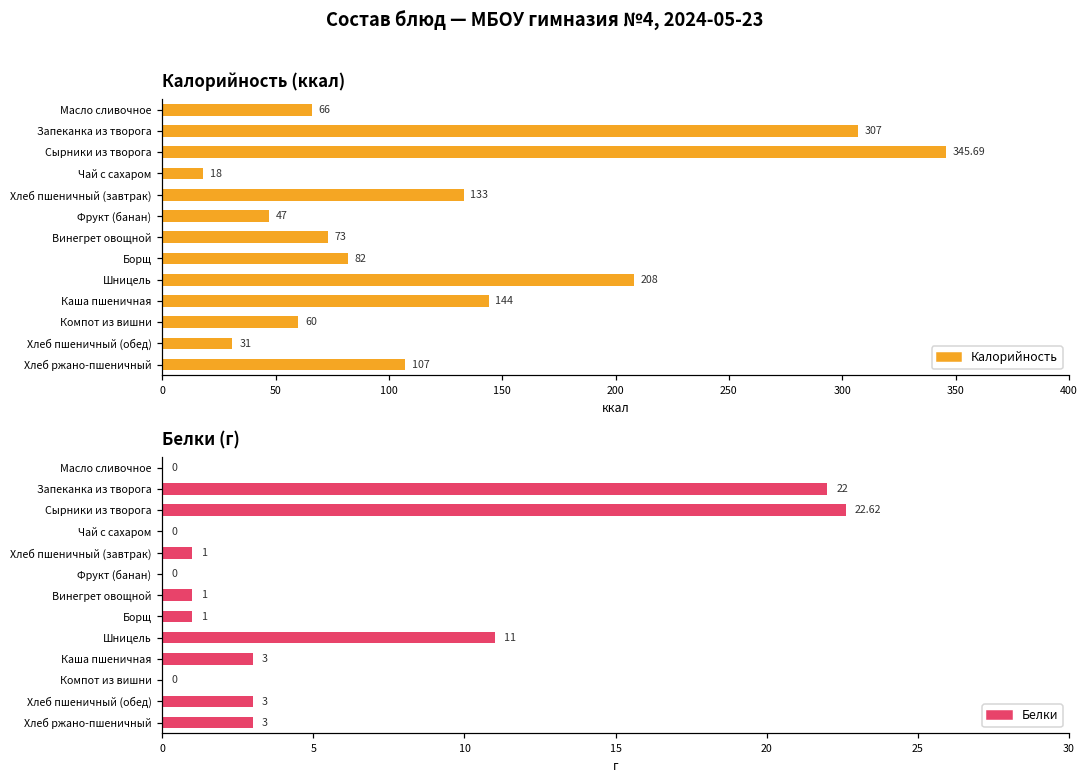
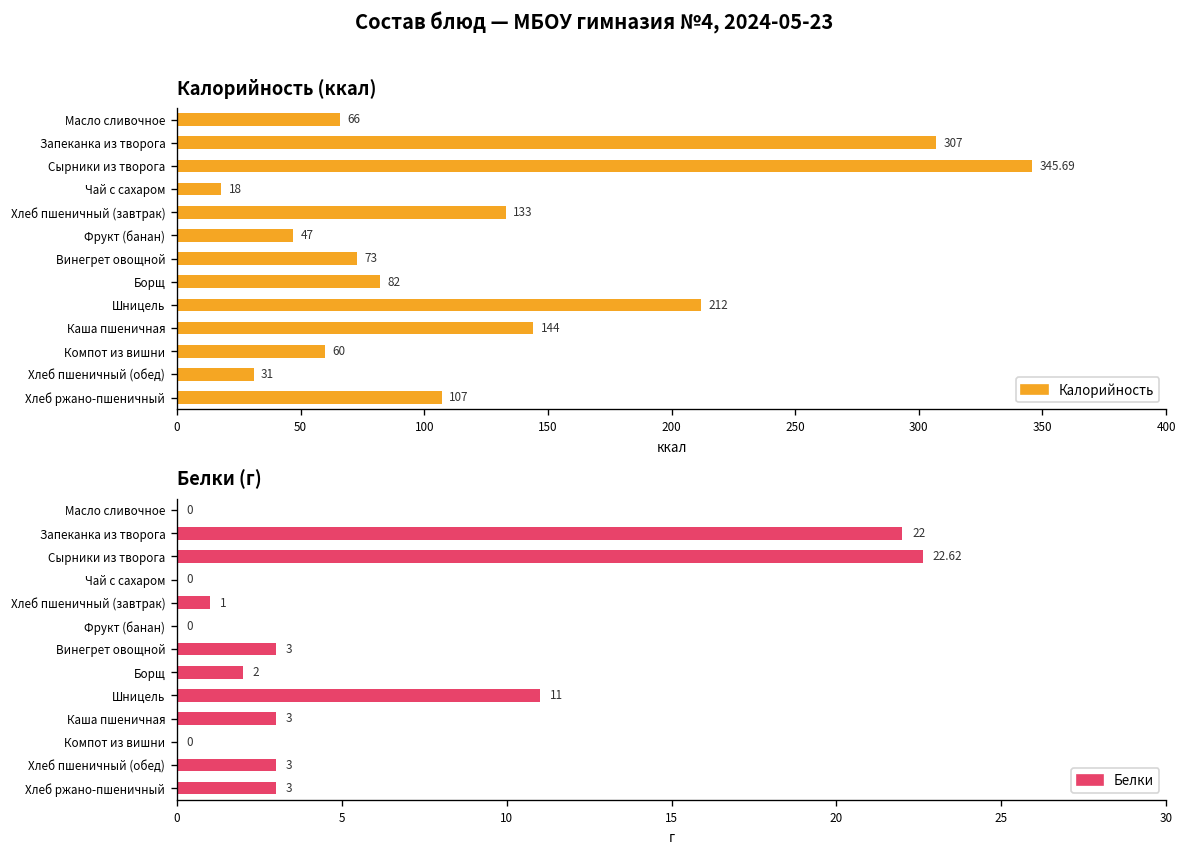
Калорийность (ккал), Шницель: 208 -> 212
Белки (г), Винегрет овощной: 1 -> 3
Белки (г), Борщ: 1 -> 2
